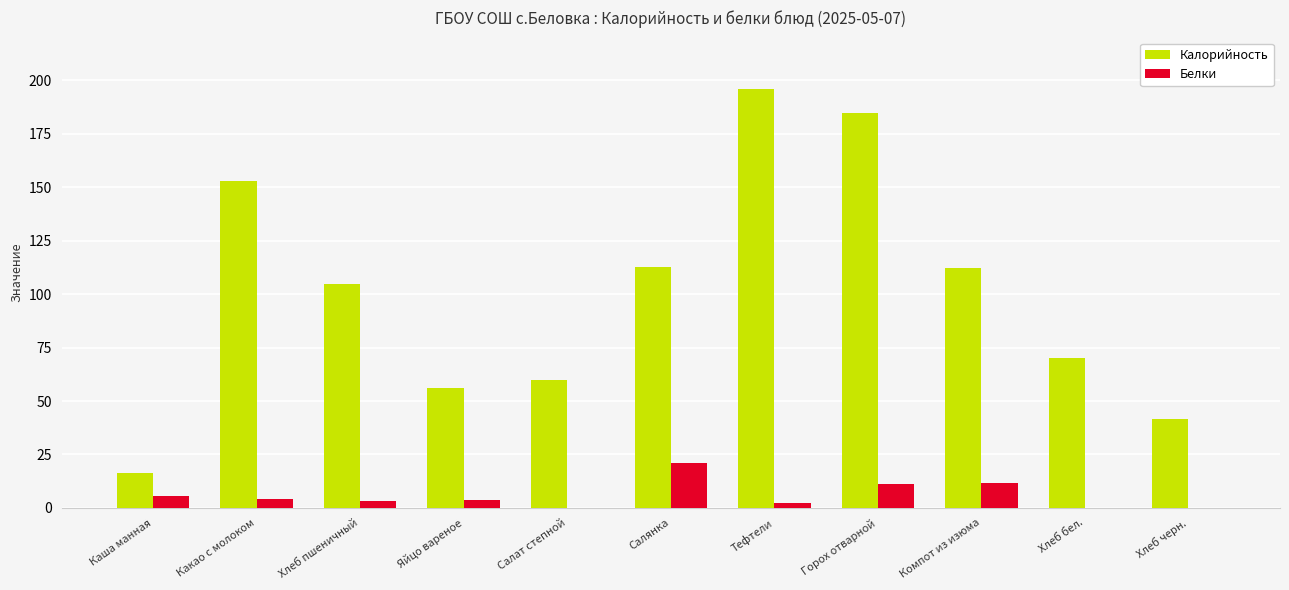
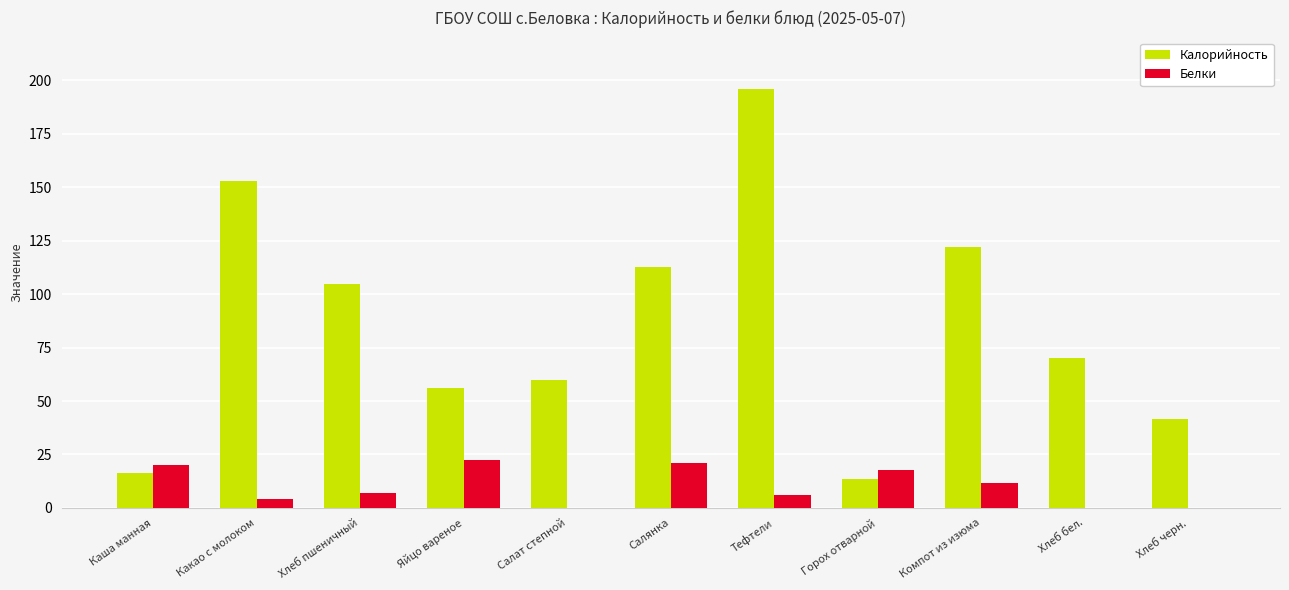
Белки, Каша манная: 6 -> 20
Белки, Хлеб пшеничный: 3 -> 7
Белки, Яйцо вареное: 4 -> 22
Белки, Тефтели: 2 -> 6
Калорийность, Горох отварной: 185 -> 14
Белки, Горох отварной: 11 -> 18
Калорийность, Компот из изюма: 112 -> 122
